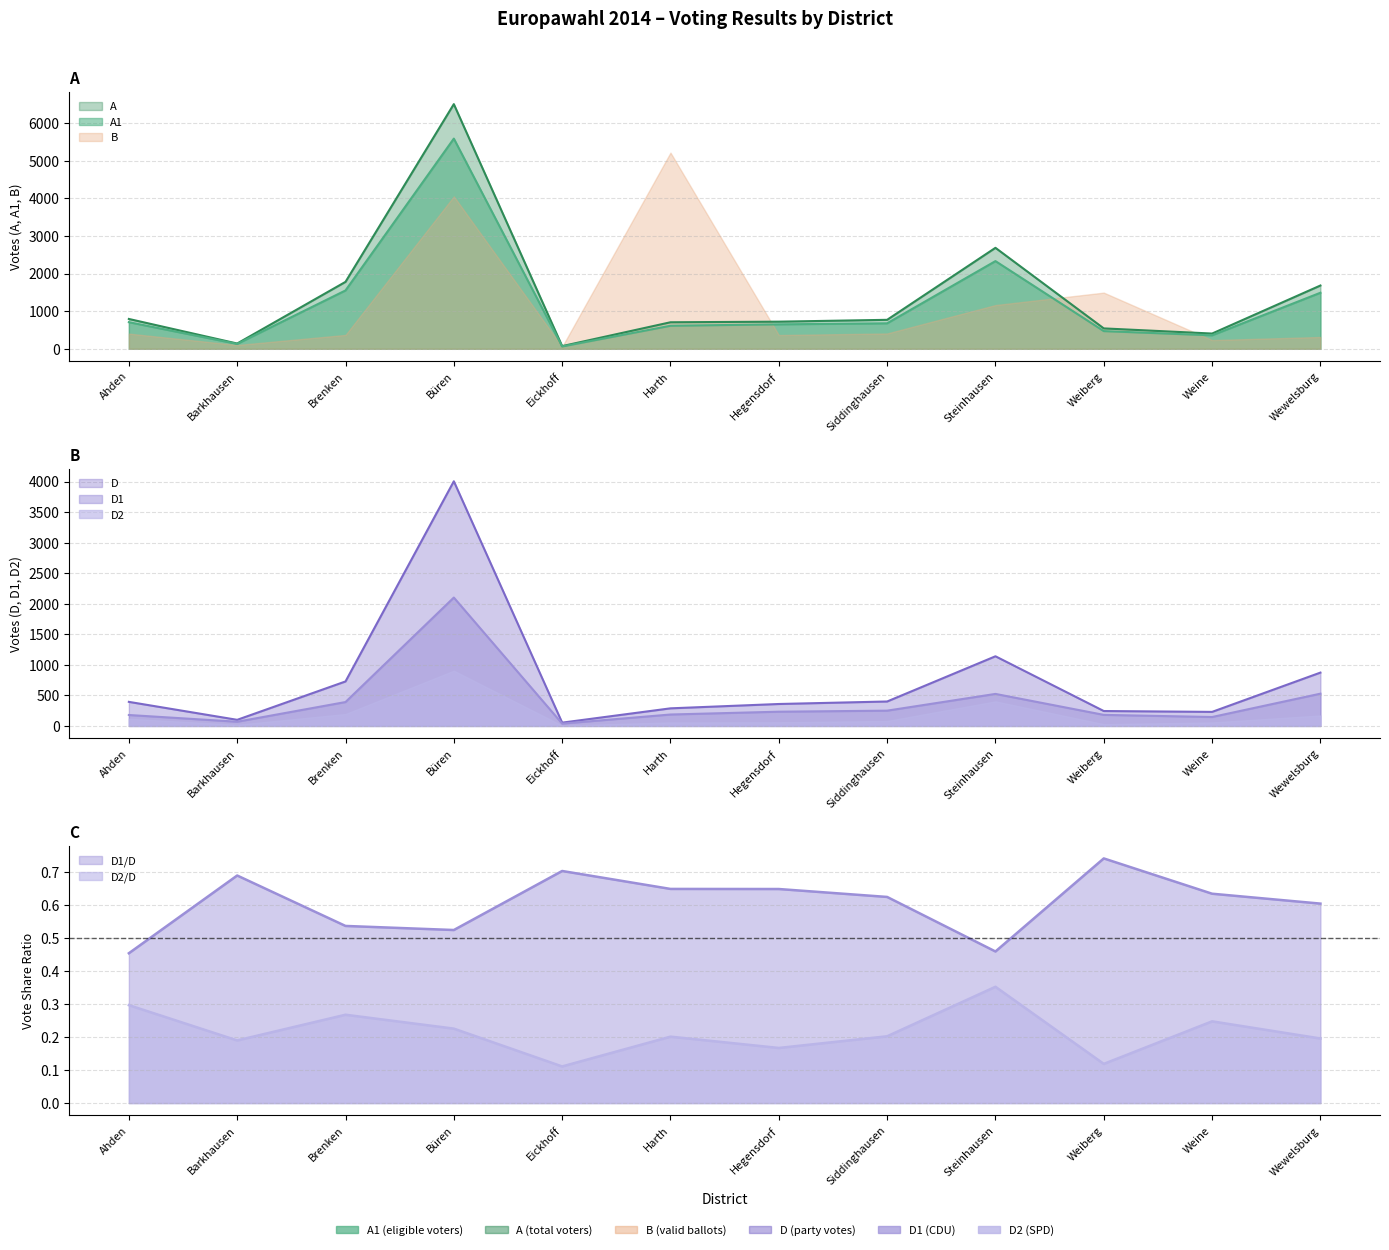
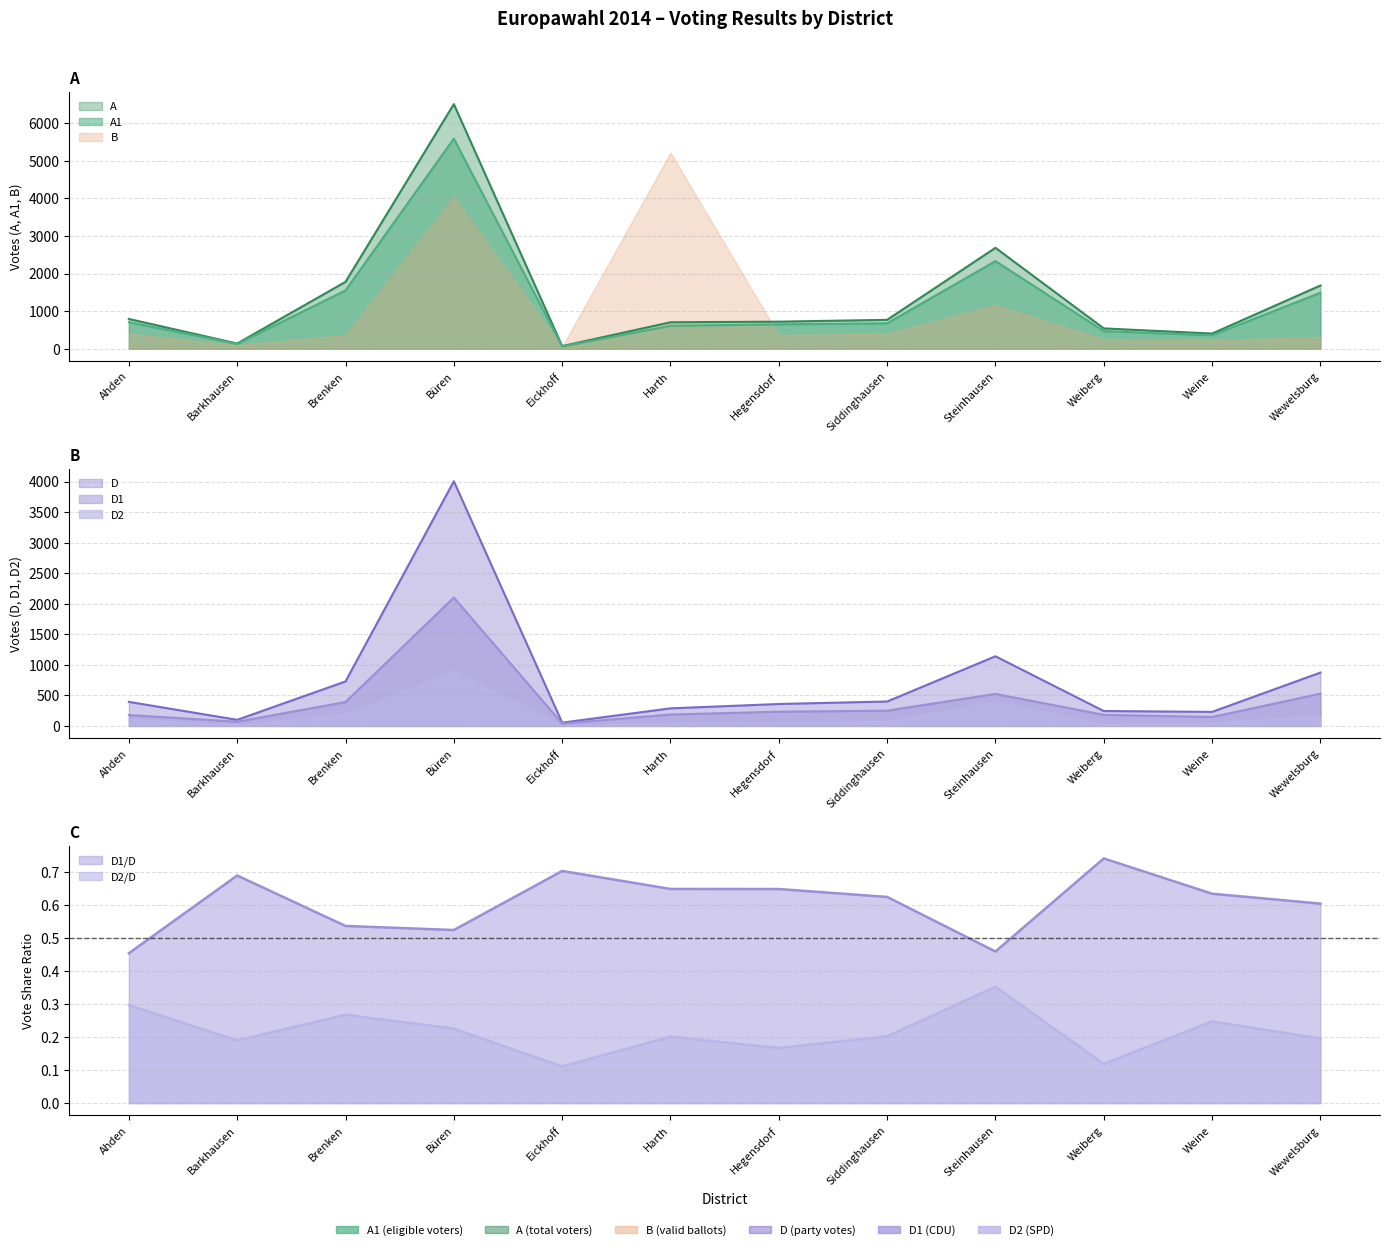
A, B, Weiberg: 1500 -> 300
